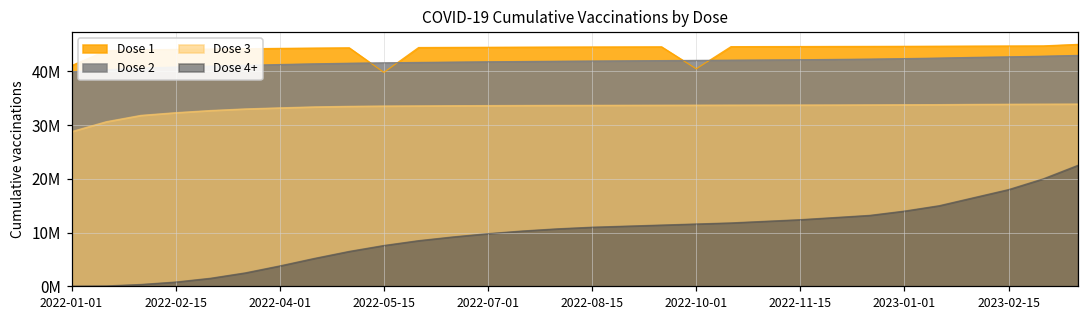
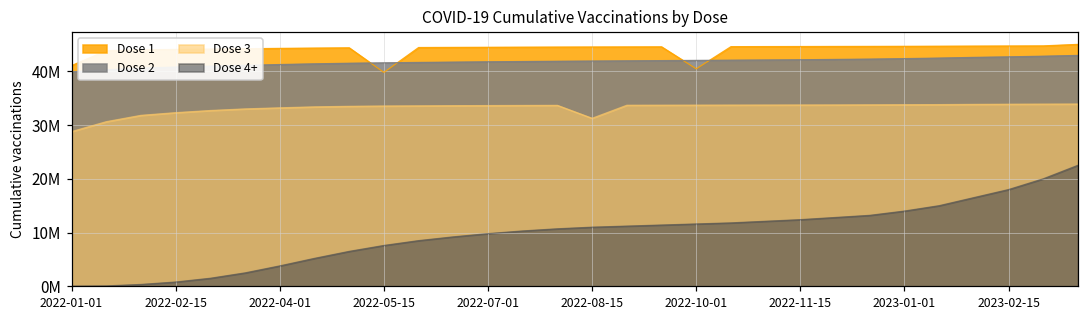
Dose 3, 2022-08-15: 34000000 -> 31000000
